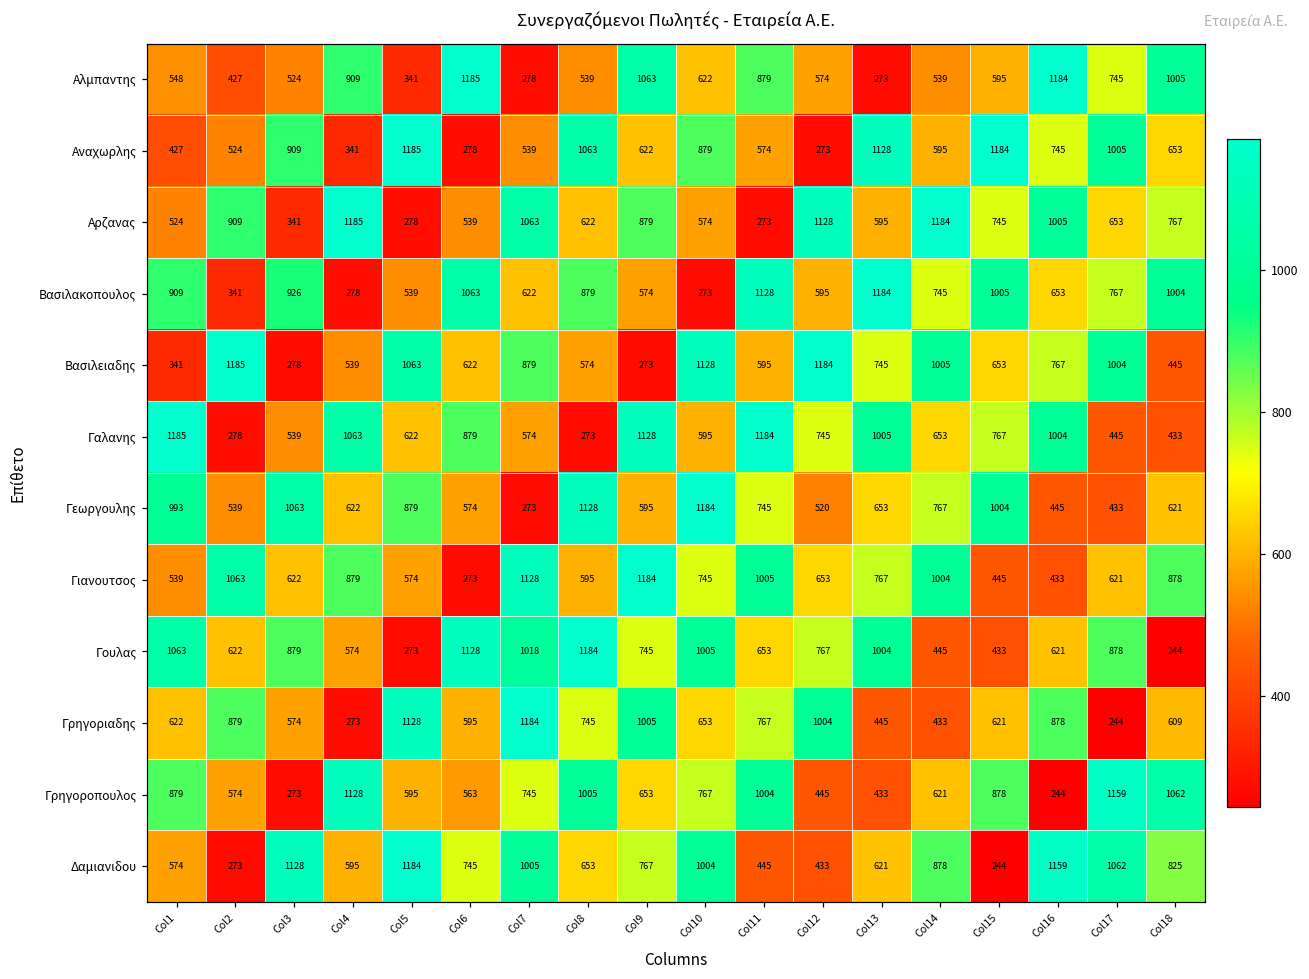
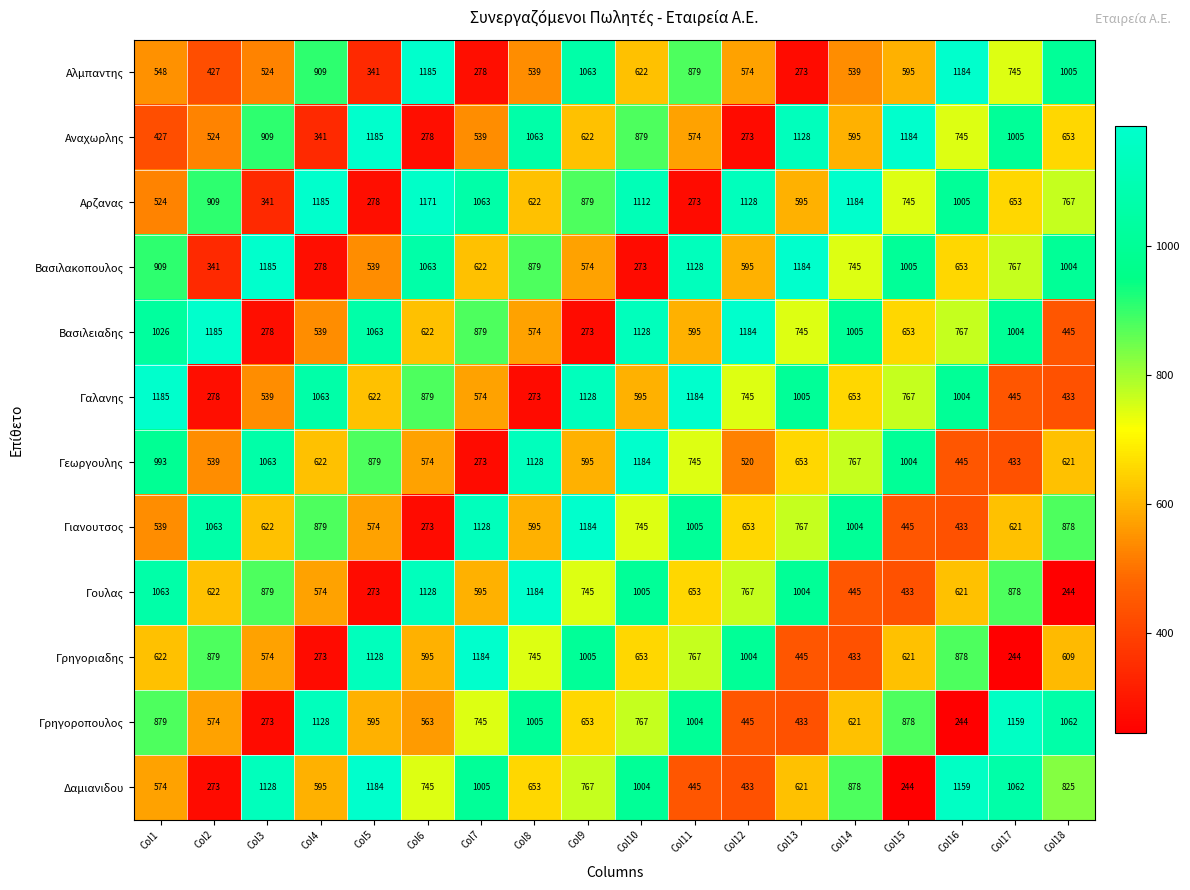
Αρζανας, Col6: 539 -> 1171
Αρζανας, Col10: 574 -> 1112
Βασιλακοπουλος, Col3: 926 -> 1185
Βασιλειαδης, Col1: 341 -> 1026
Γουλας, Col7: 1018 -> 595
